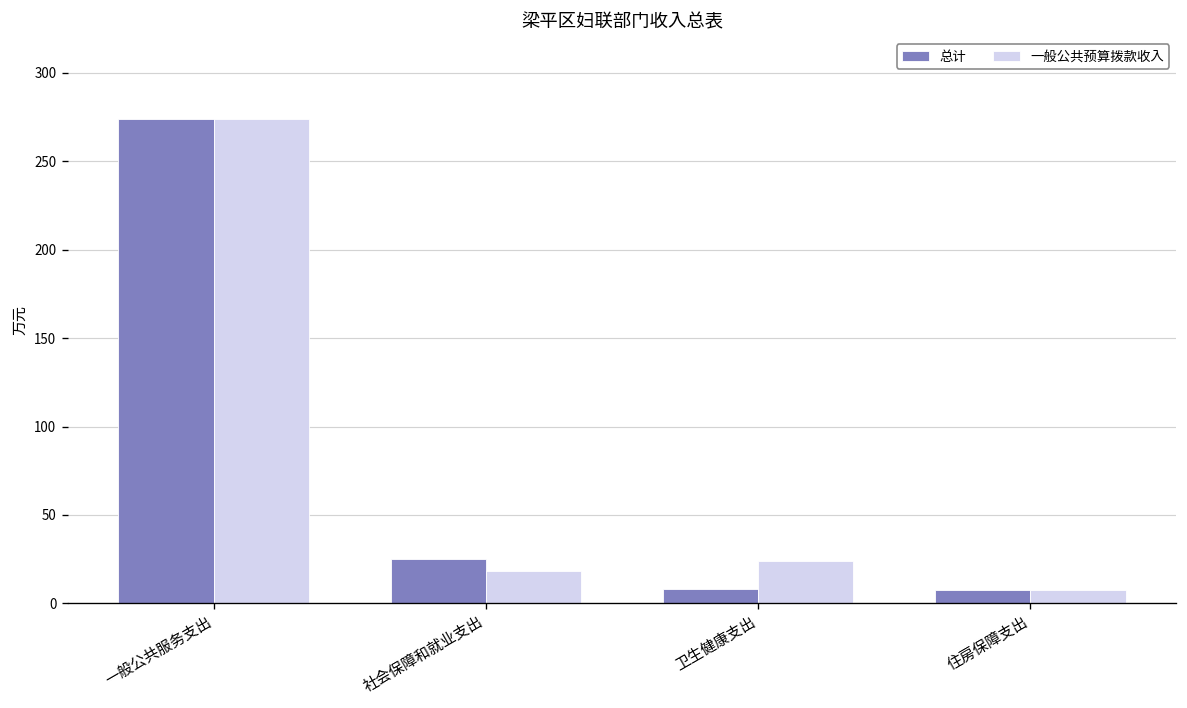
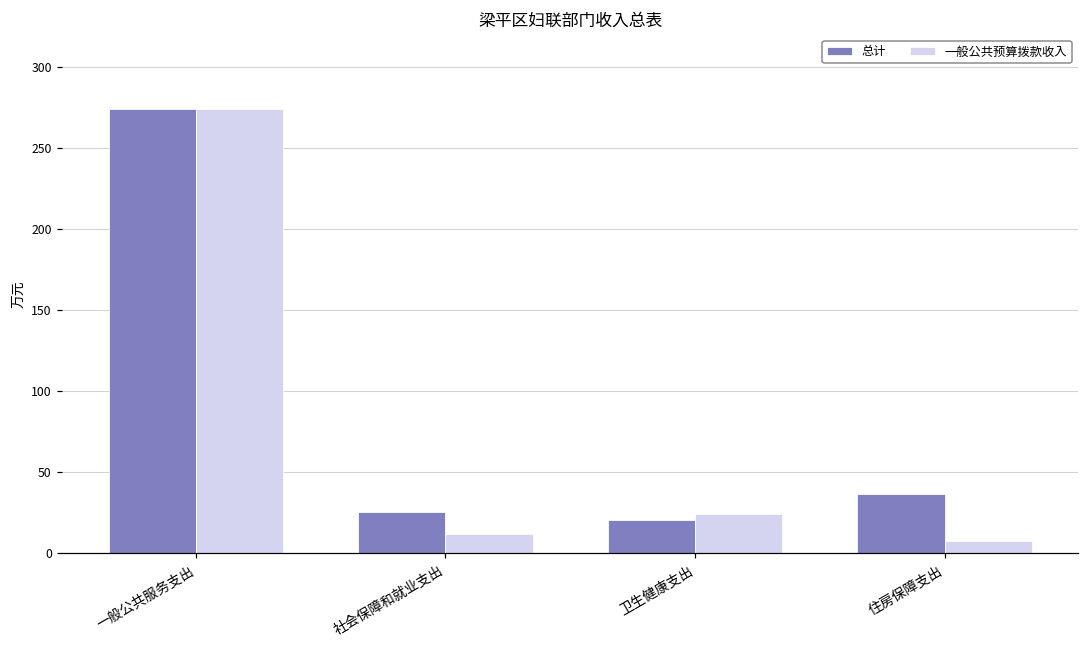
一般公共预算拨款收入, 社会保障和就业支出: 18 -> 12
总计, 卫生健康支出: 8 -> 20
总计, 住房保障支出: 8 -> 36
